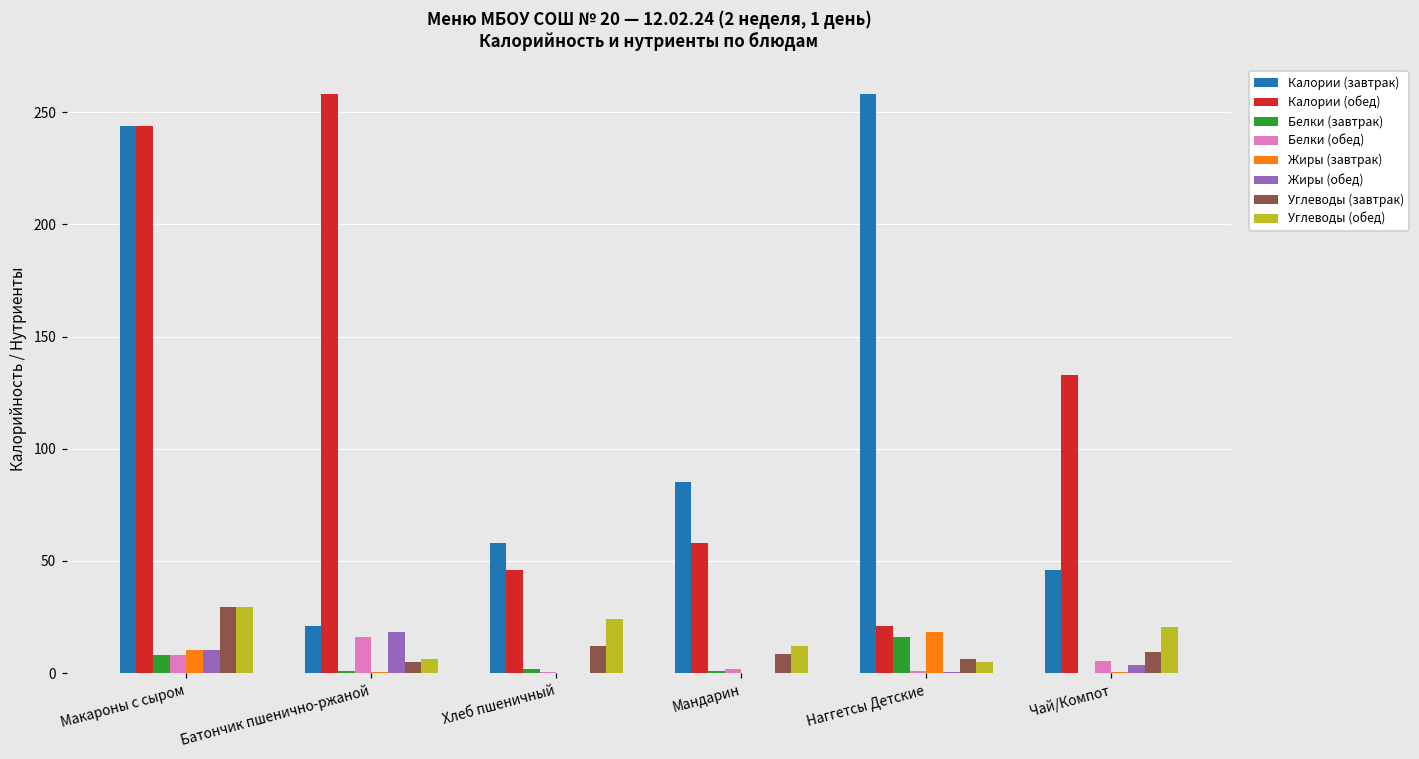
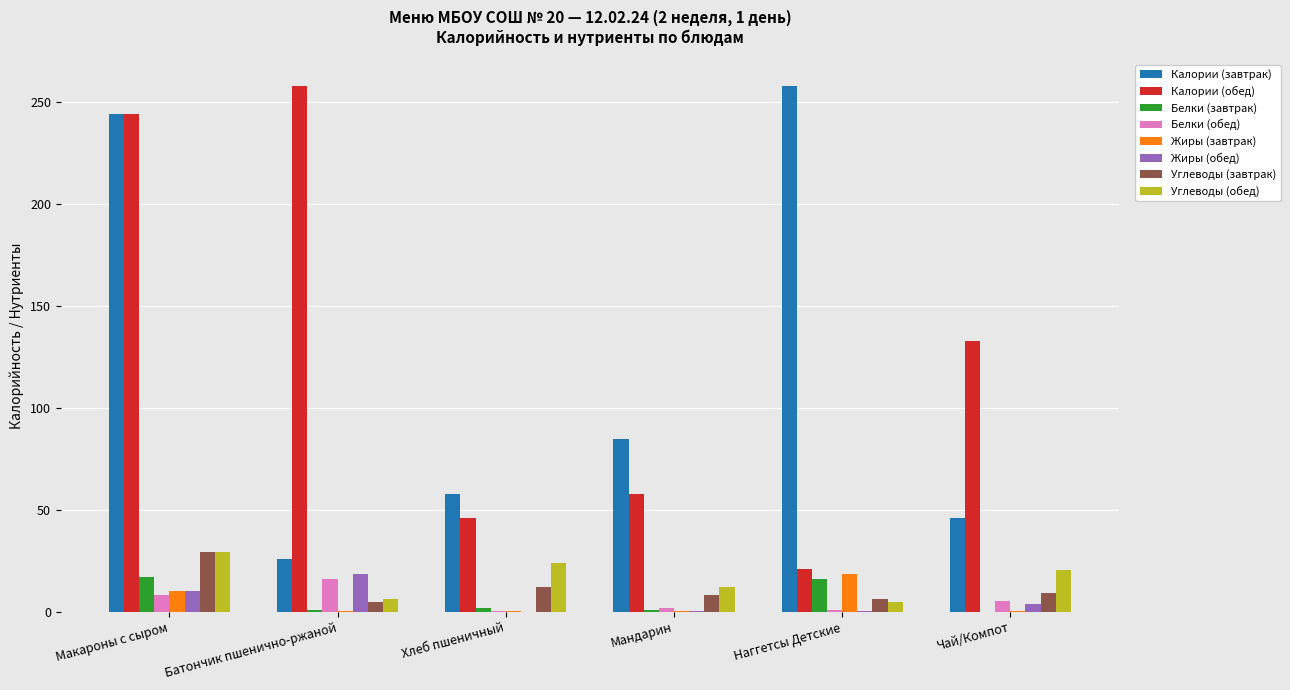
Белки (завтрак), Макароны с сыром: 8 -> 17
Калории (завтрак), Батончик пшенично-ржаной: 21 -> 26
